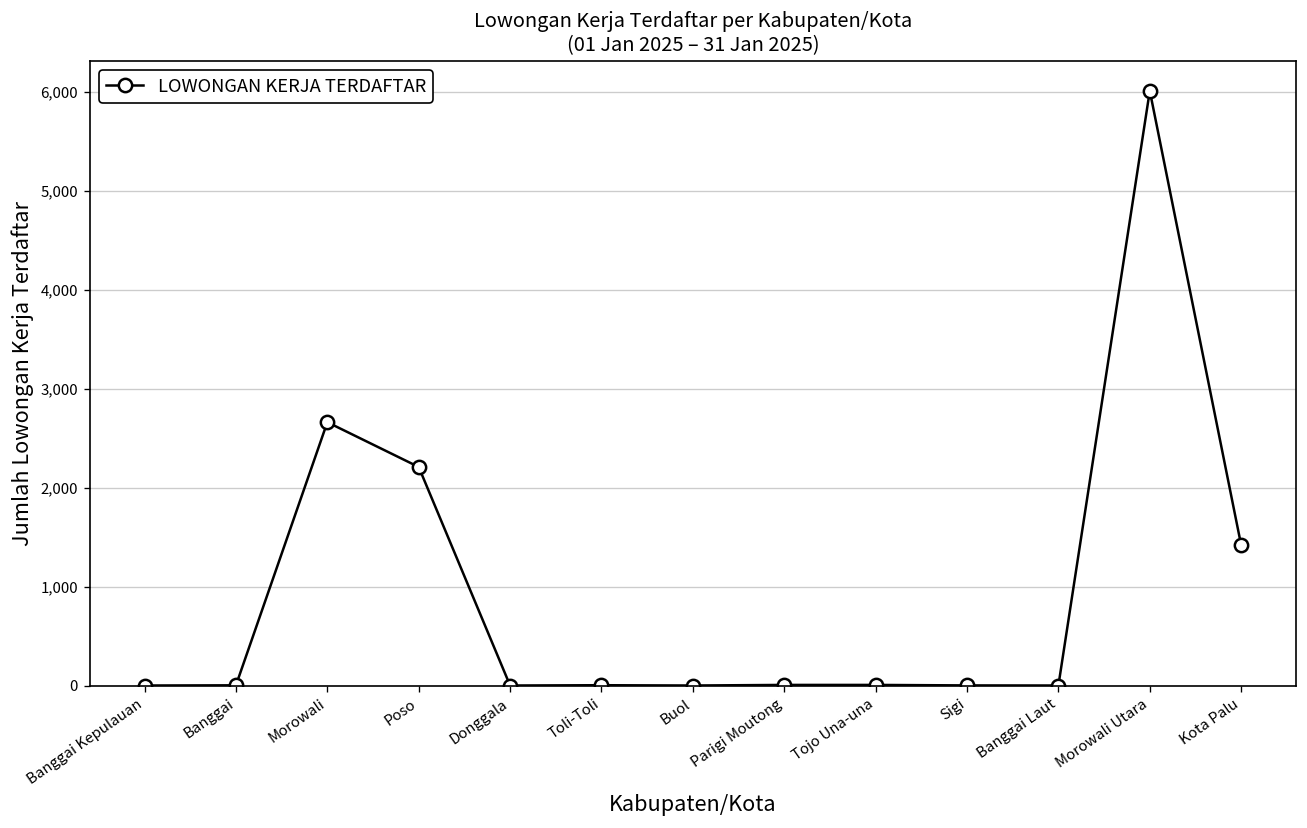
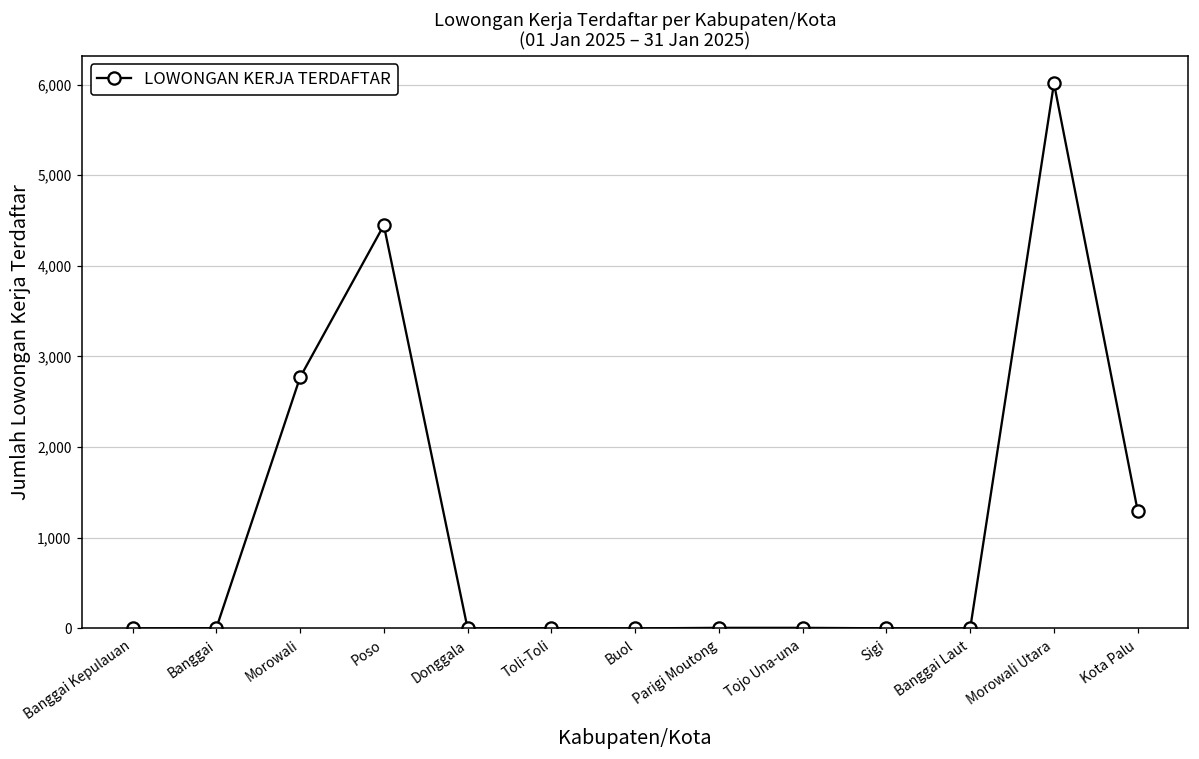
Morowali: 2,700 -> 2,800
Poso: 2,200 -> 4,400
Kota Palu: 1,400 -> 1,300
